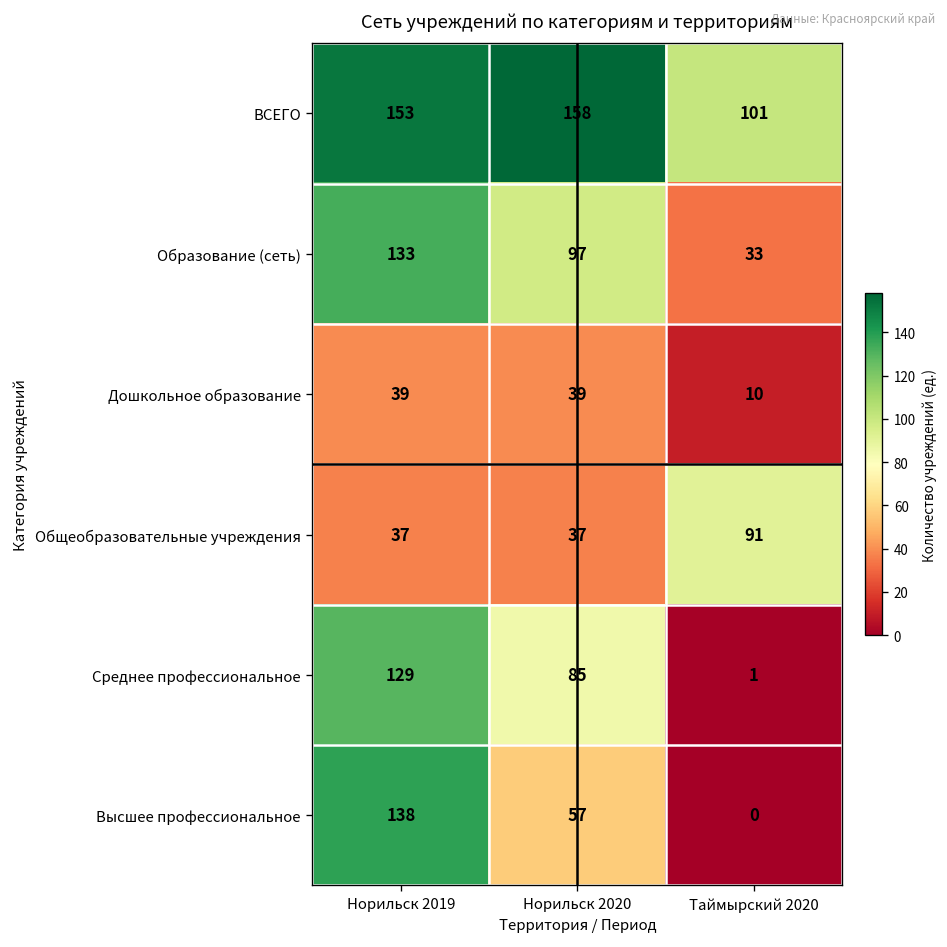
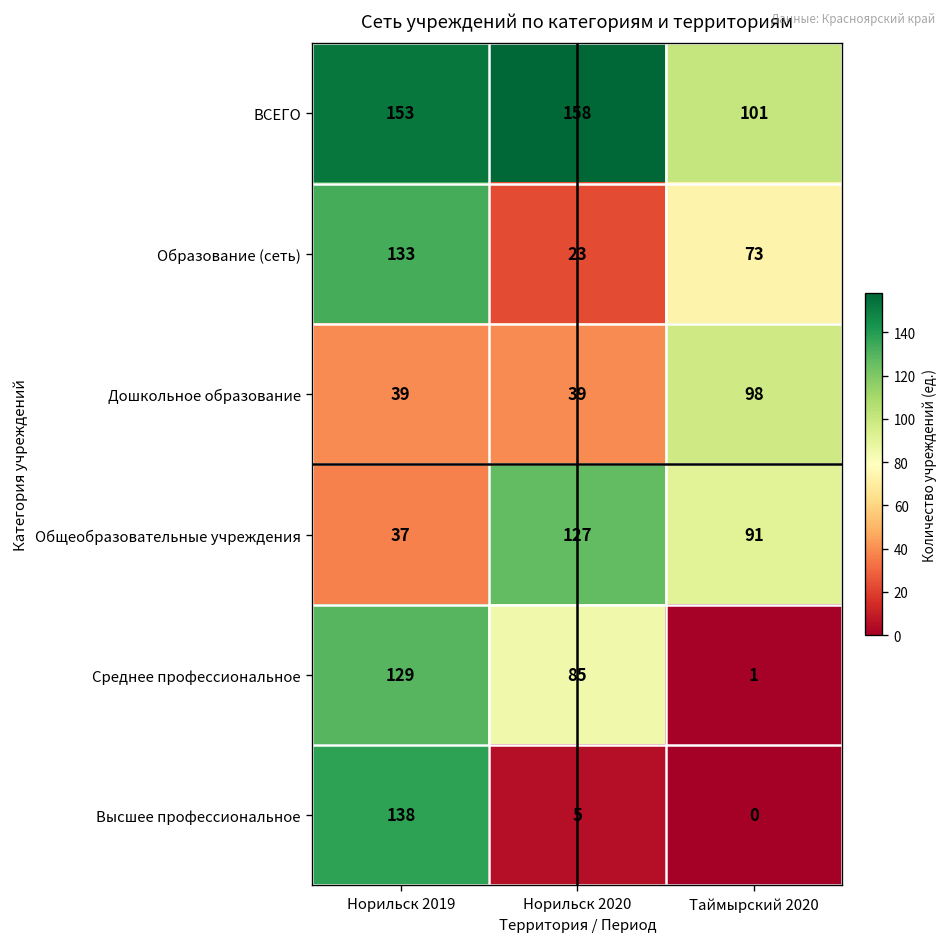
Образование (сеть), Норильск 2020: 97 -> 23
Образование (сеть), Таймырский 2020: 33 -> 73
Дошкольное образование, Таймырский 2020: 10 -> 98
Общеобразовательные учреждения, Норильск 2020: 37 -> 127
Высшее профессиональное, Норильск 2020: 57 -> 5
